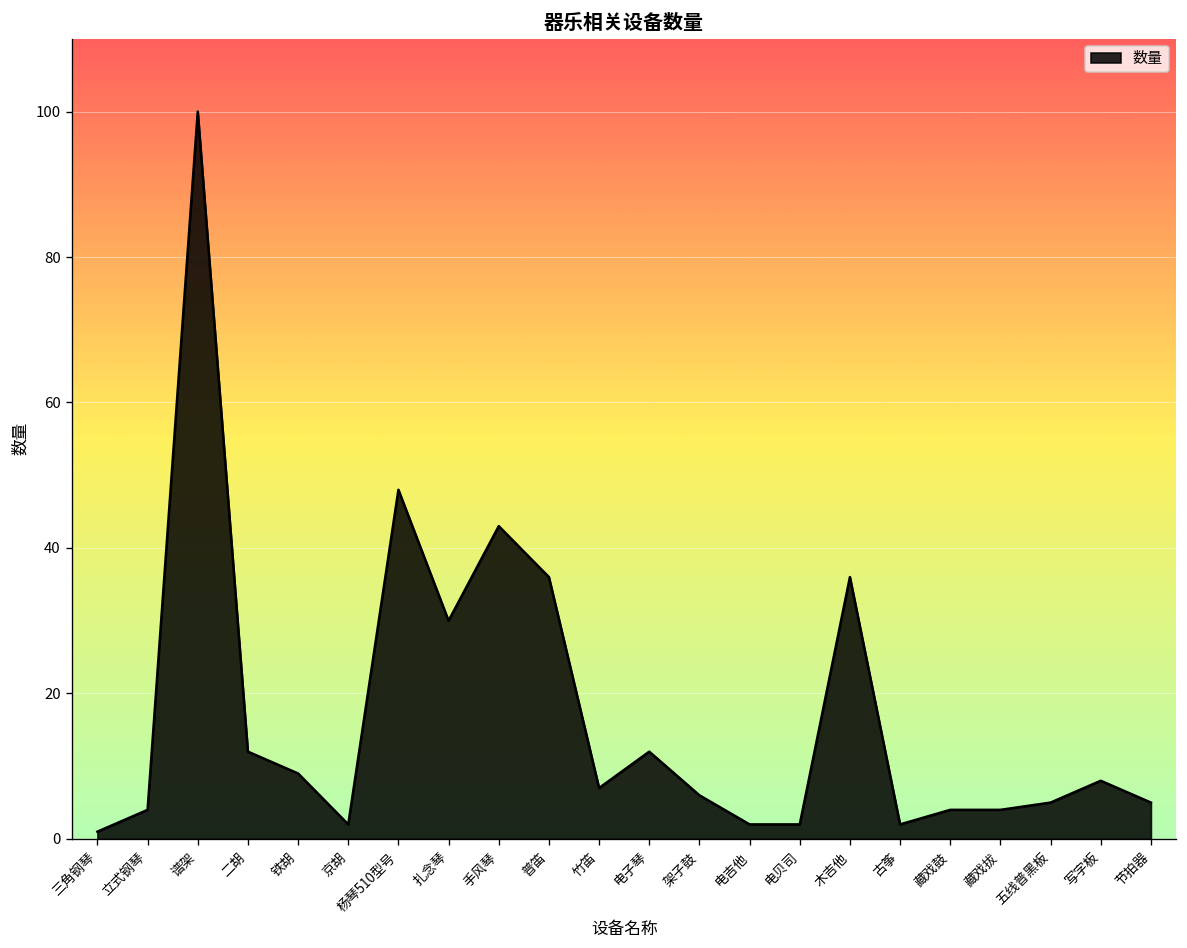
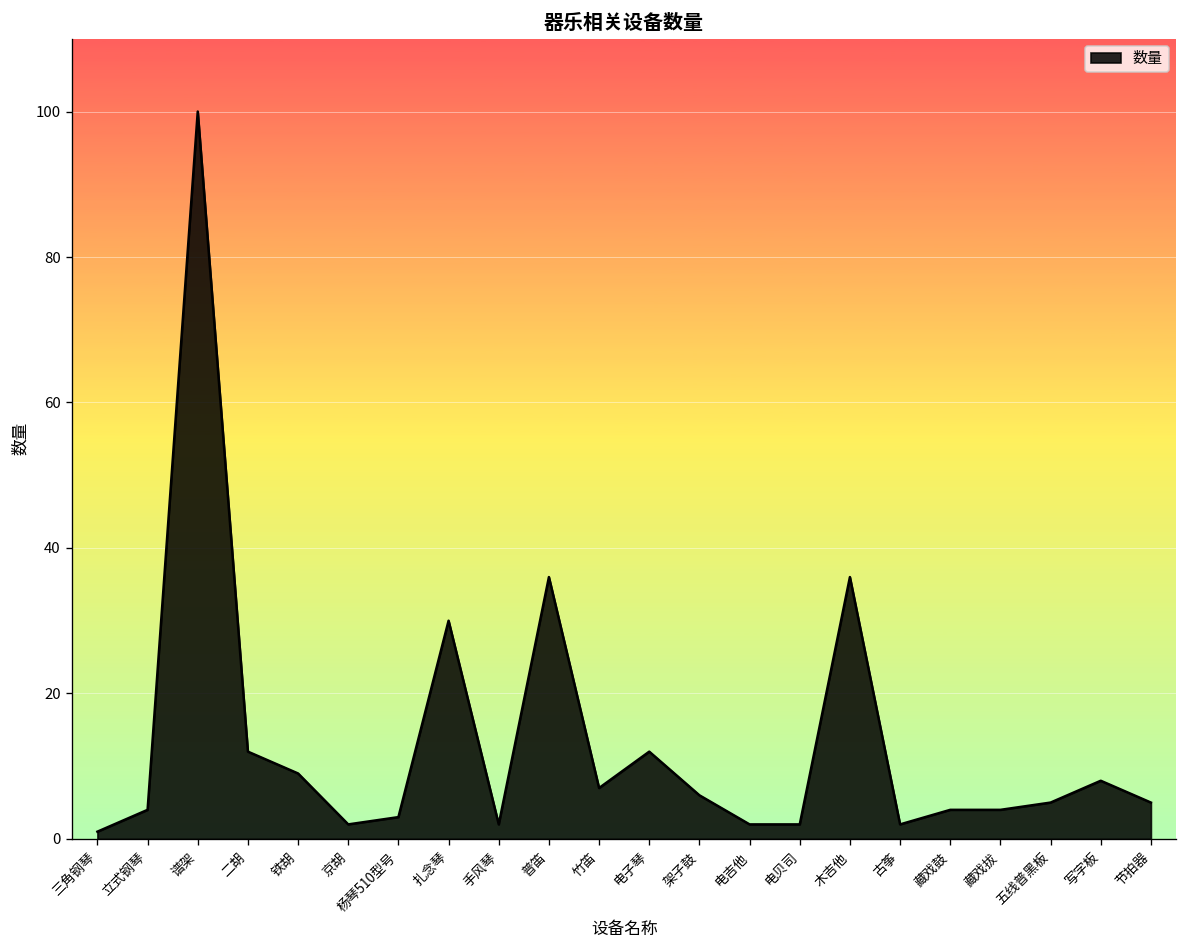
杨琴510型号: 48 -> 3
手风琴: 43 -> 2
